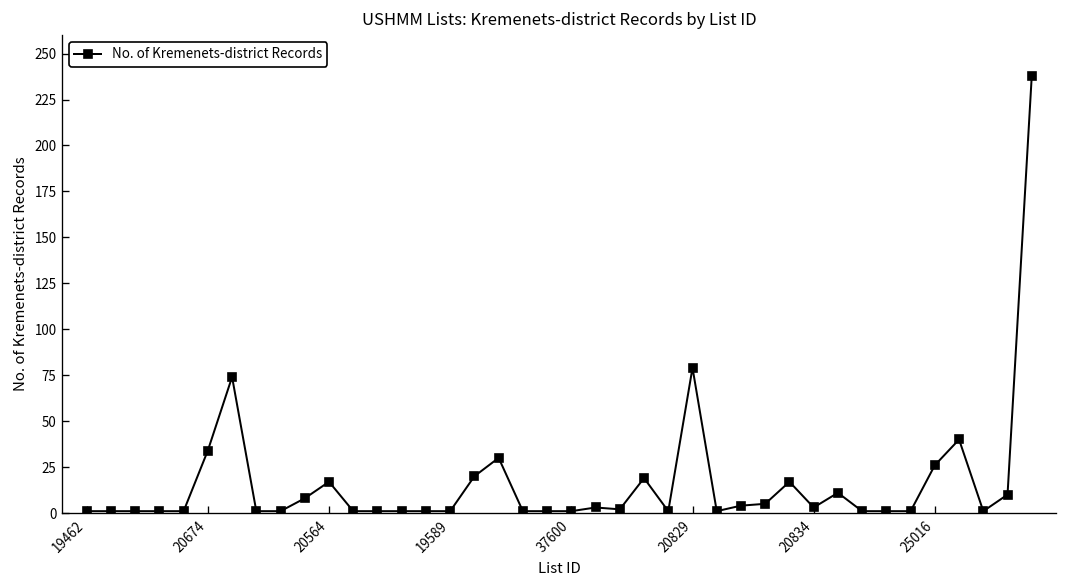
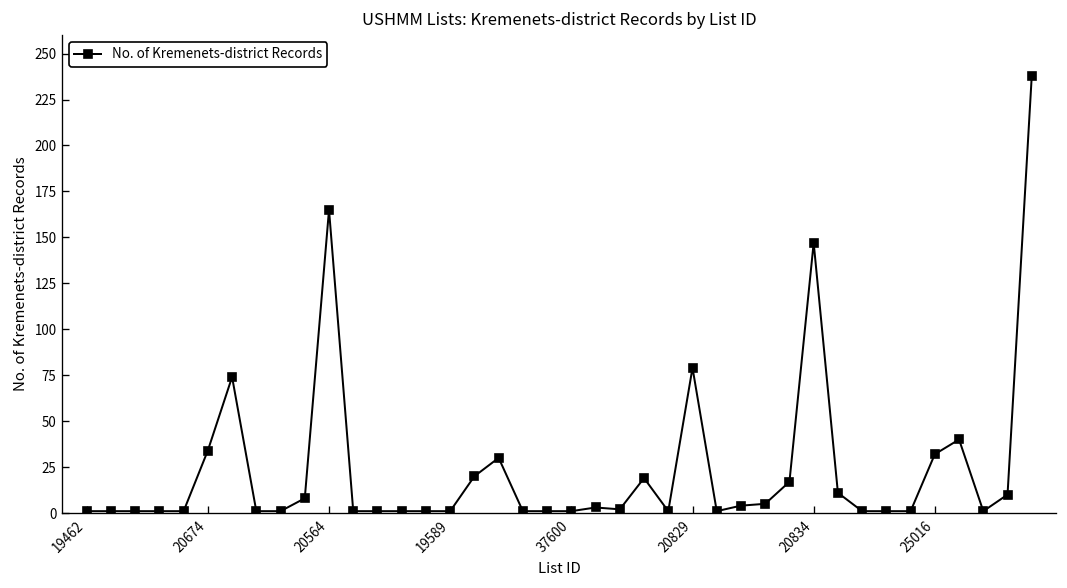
20564: 17 -> 165
20834: 3 -> 147
25016: 26 -> 32
